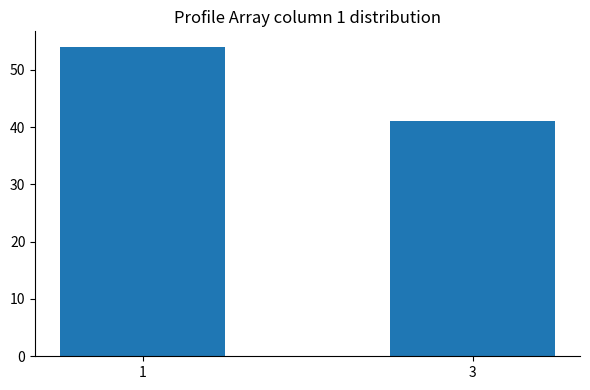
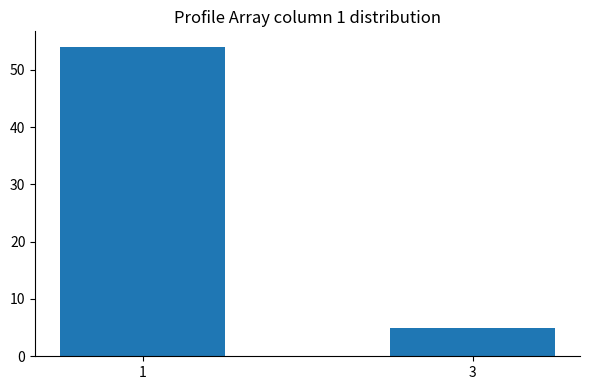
3: 41 -> 5
